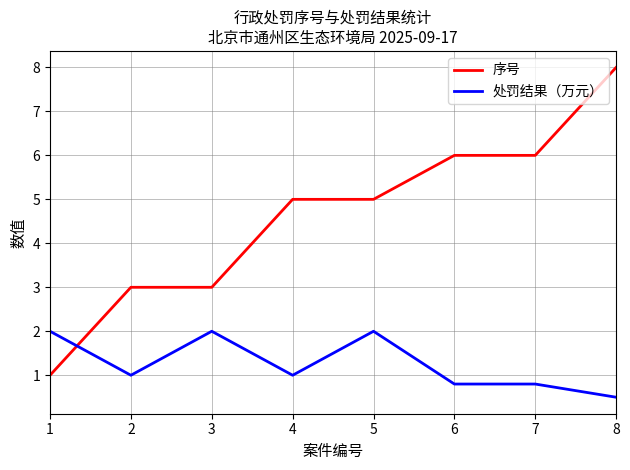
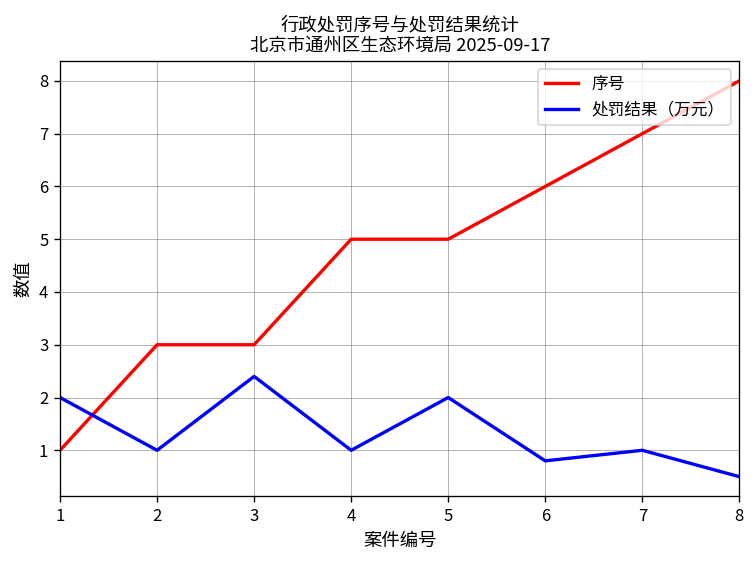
处罚结果（万元）, 3: 2.0 -> 2.4
序号, 7: 6 -> 7
处罚结果（万元）, 7: 0.8 -> 1.0
